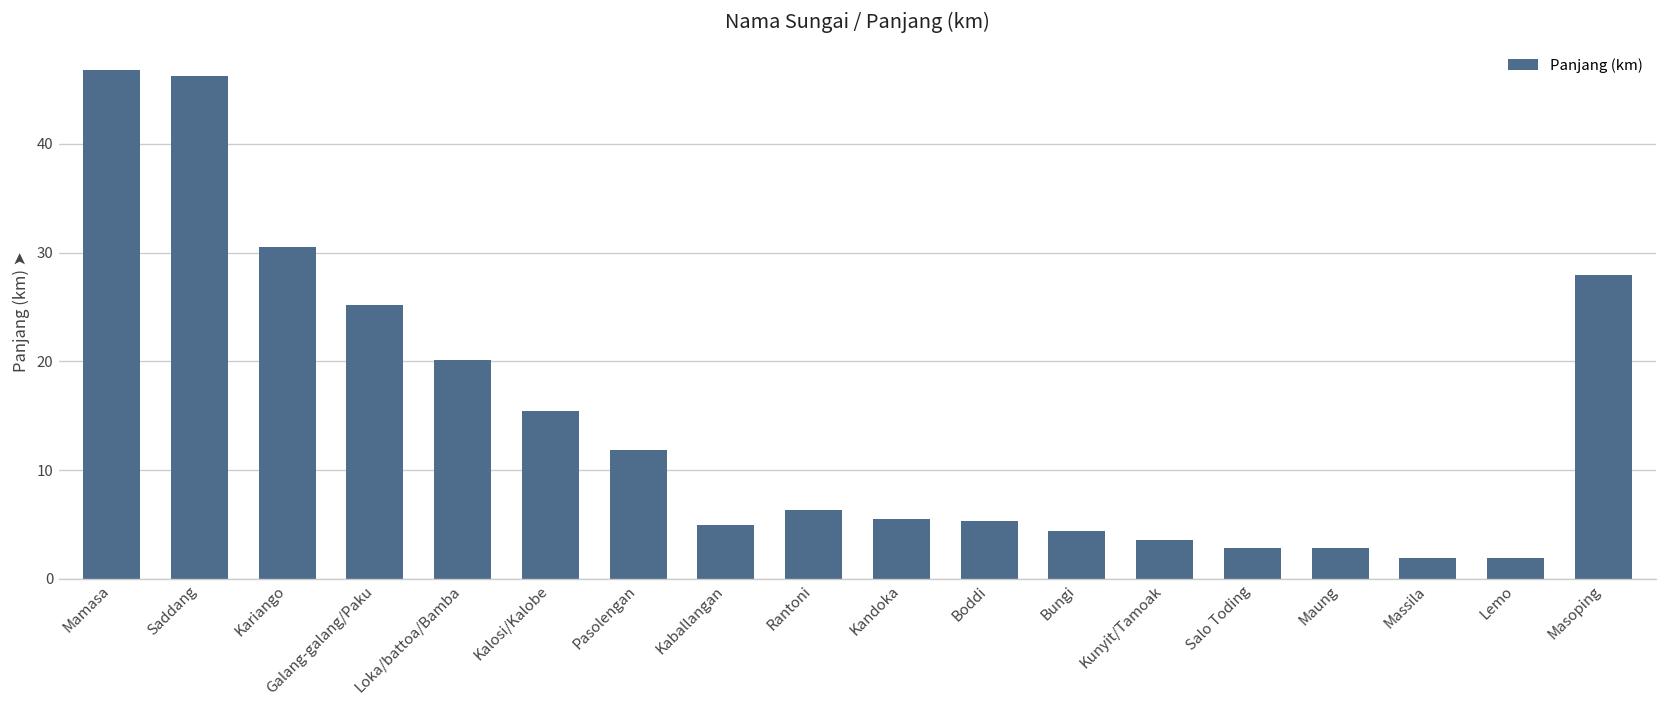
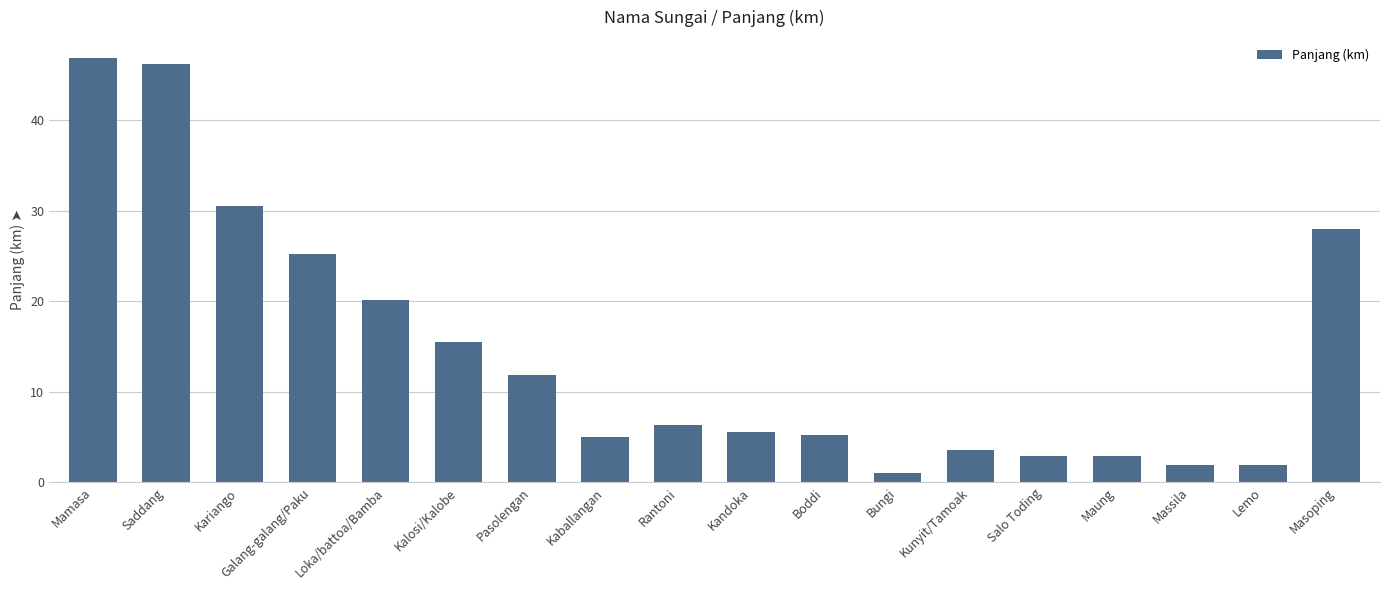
Bungi: 4 -> 1
